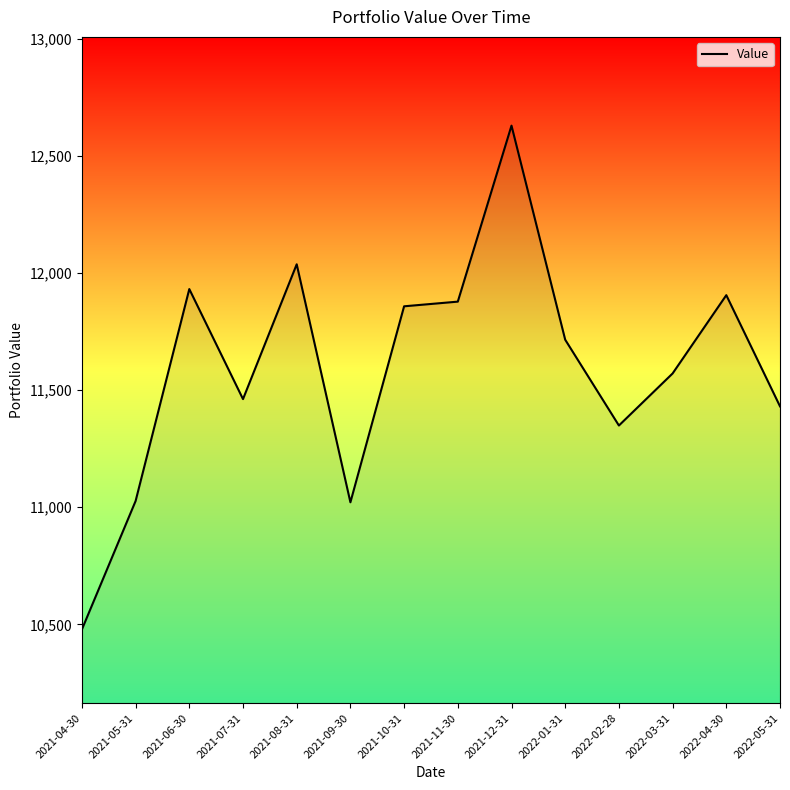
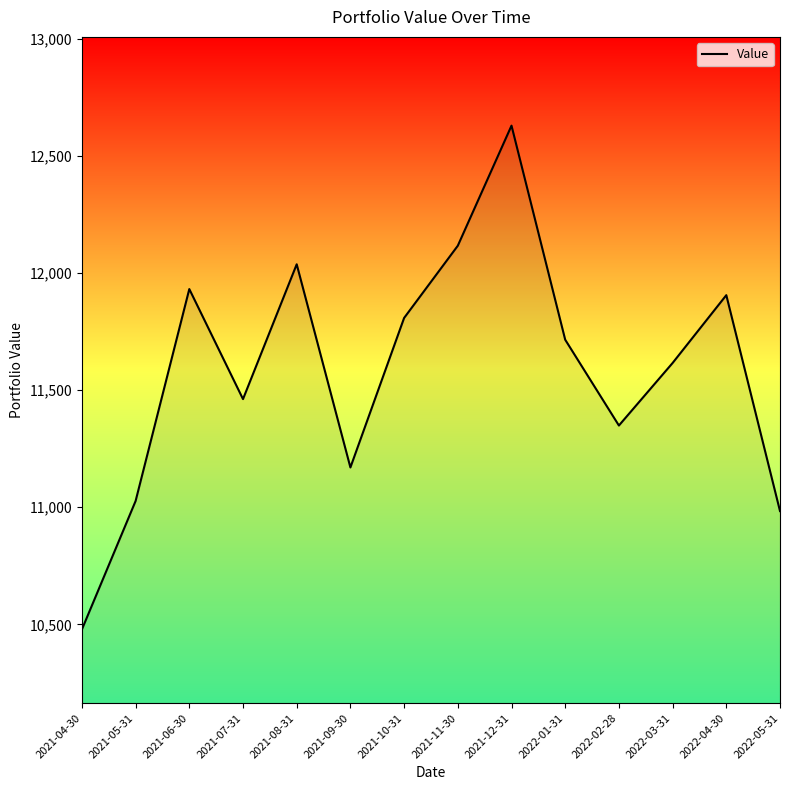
2021-09-30: 11,020 -> 11,170
2021-10-31: 11,860 -> 11,810
2021-11-30: 11,880 -> 12,120
2022-03-31: 11,570 -> 11,620
2022-05-31: 11,430 -> 10,980
